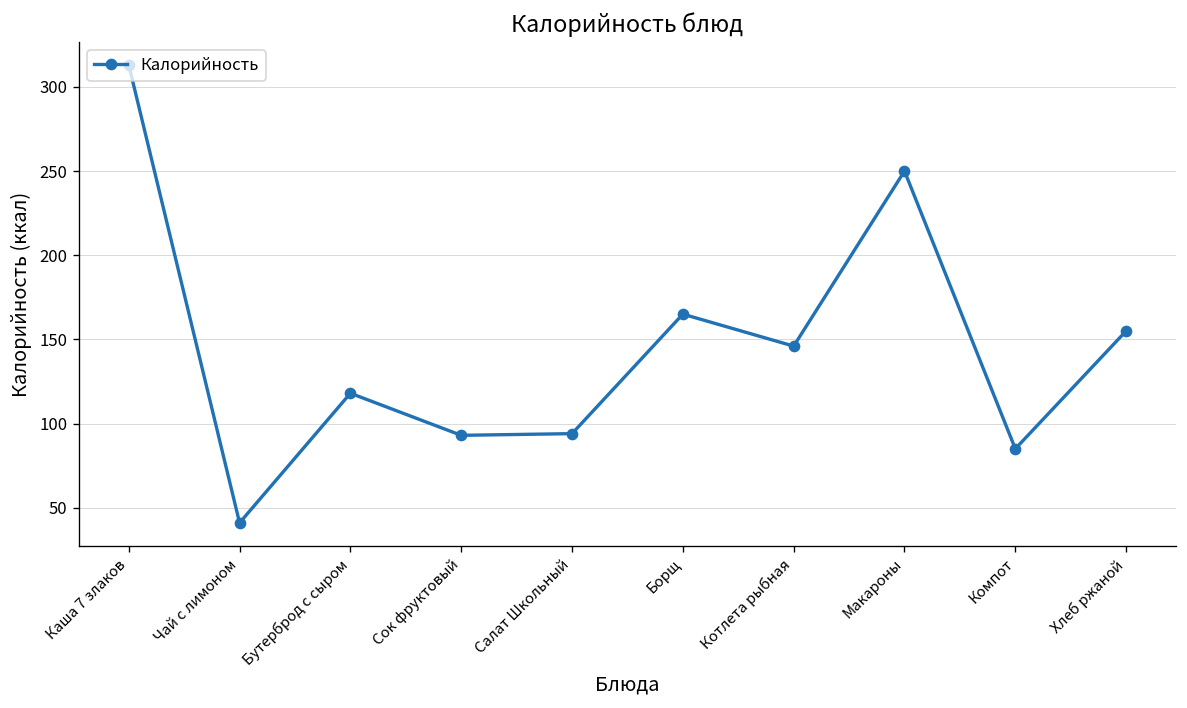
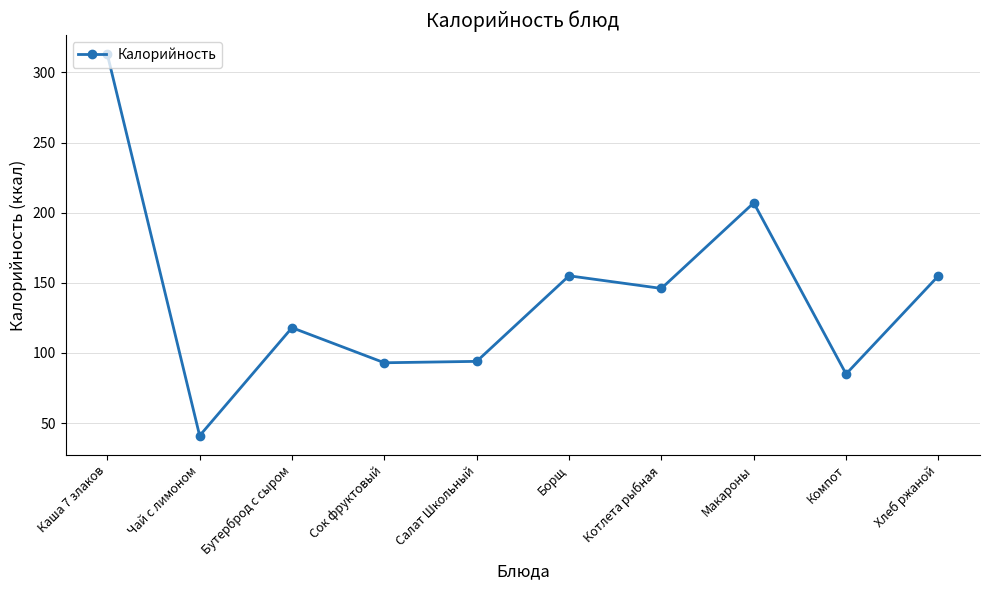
Борщ: 165 -> 155
Макароны: 250 -> 207
